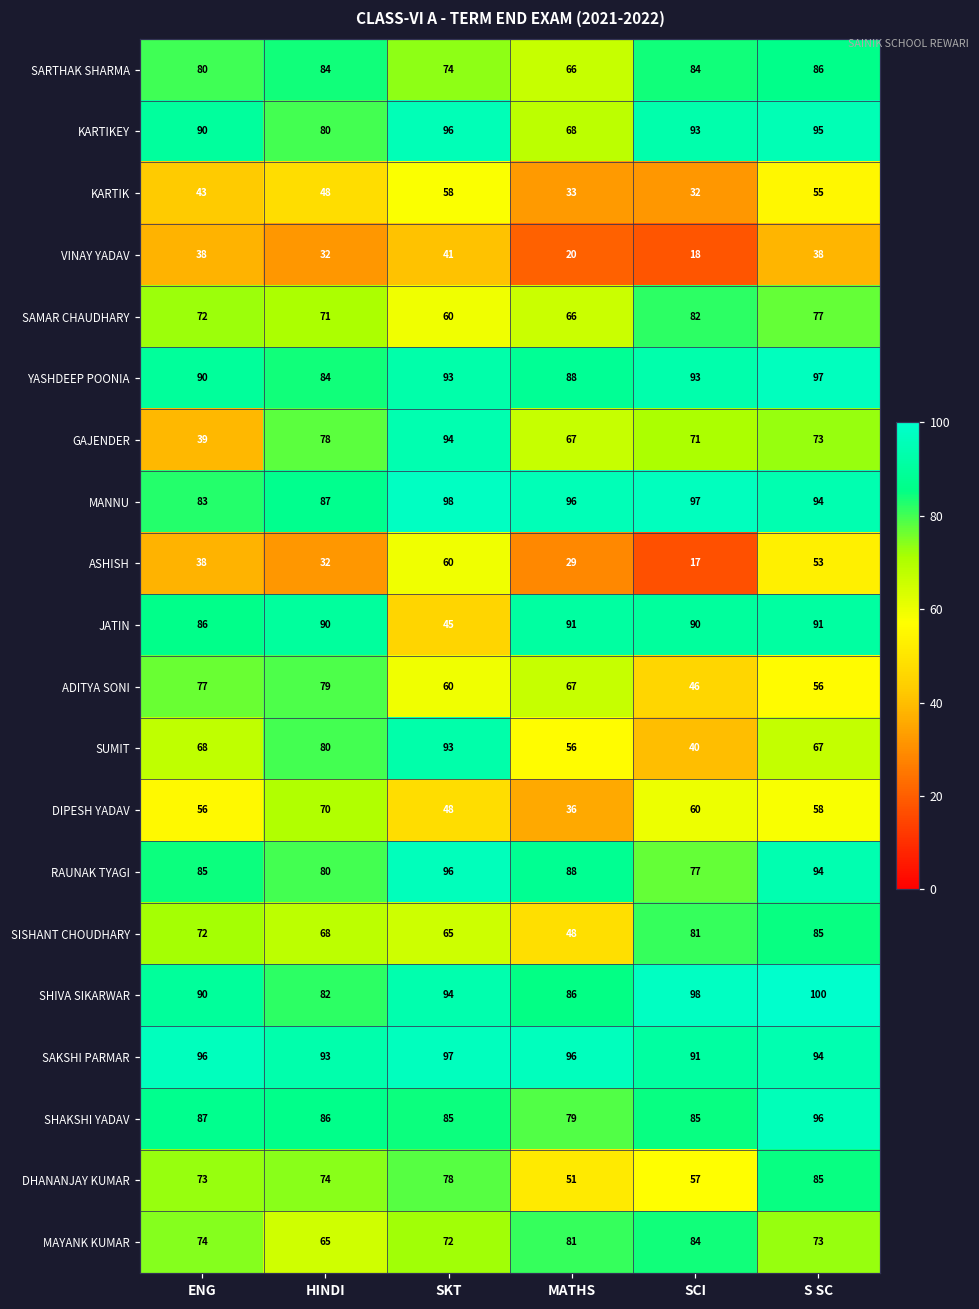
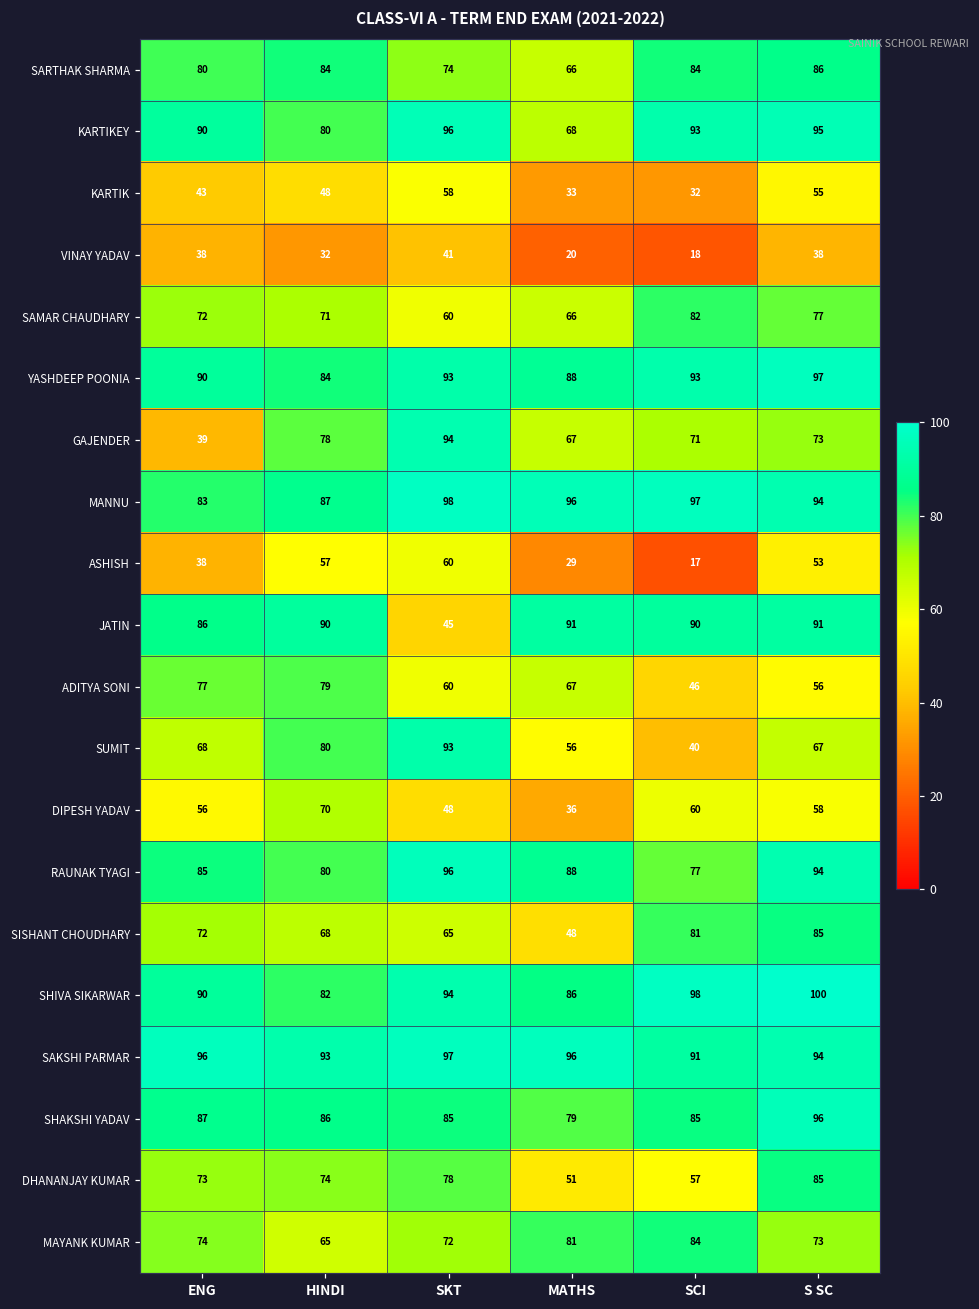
ASHISH, HINDI: 32 -> 57
